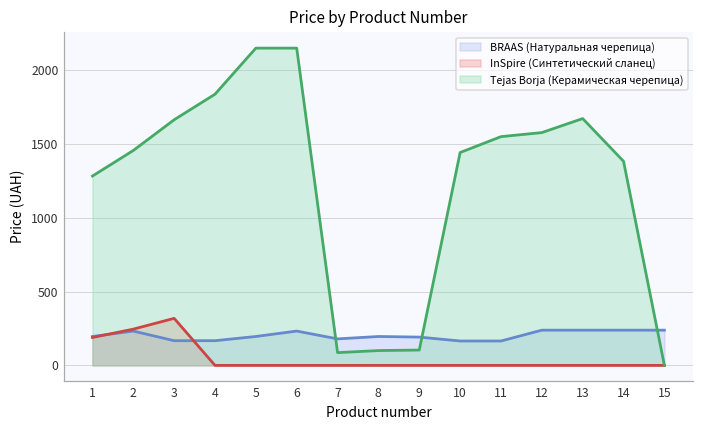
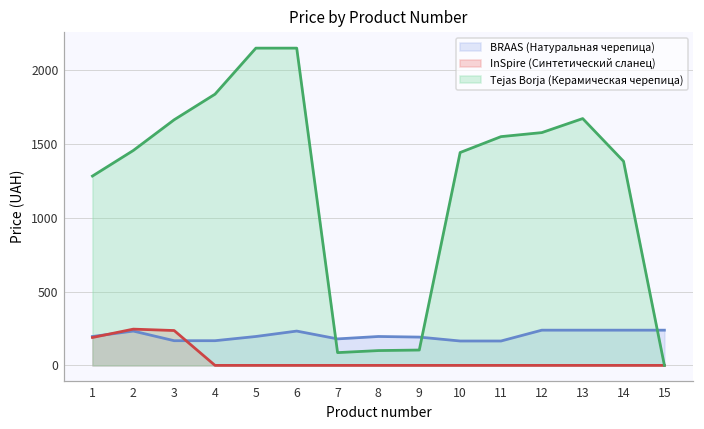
InSpire (Синтетический сланец), 3: 320 -> 240
